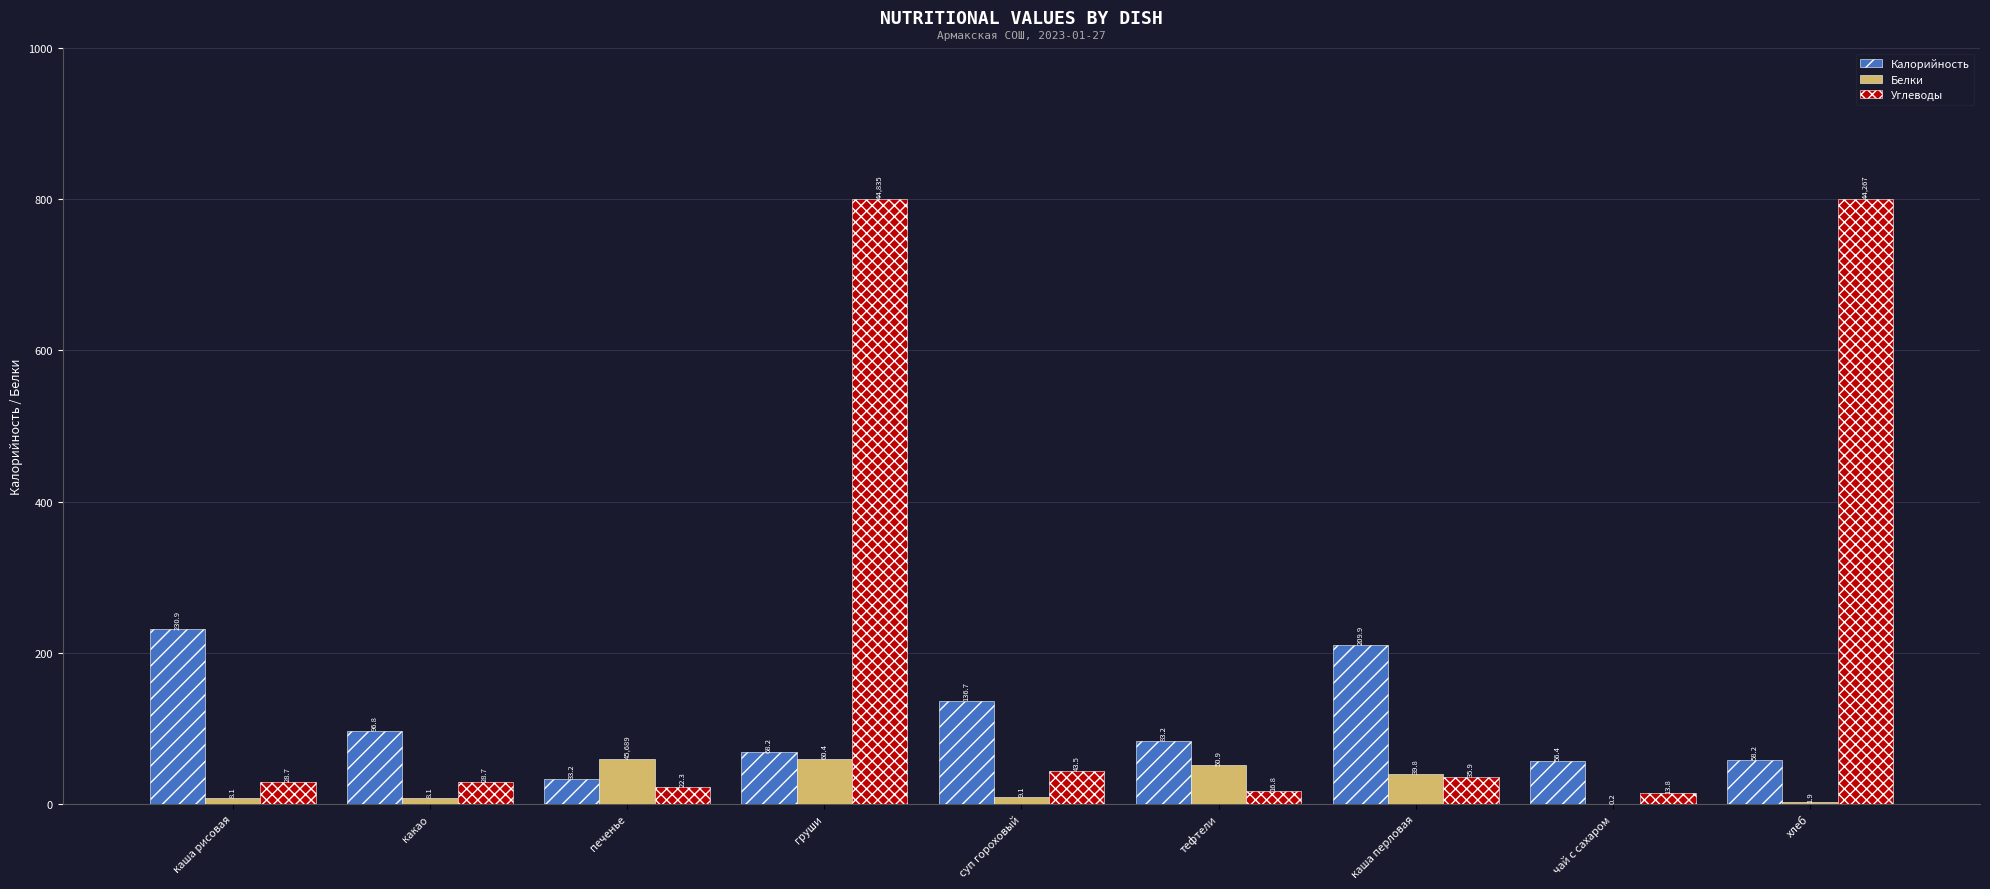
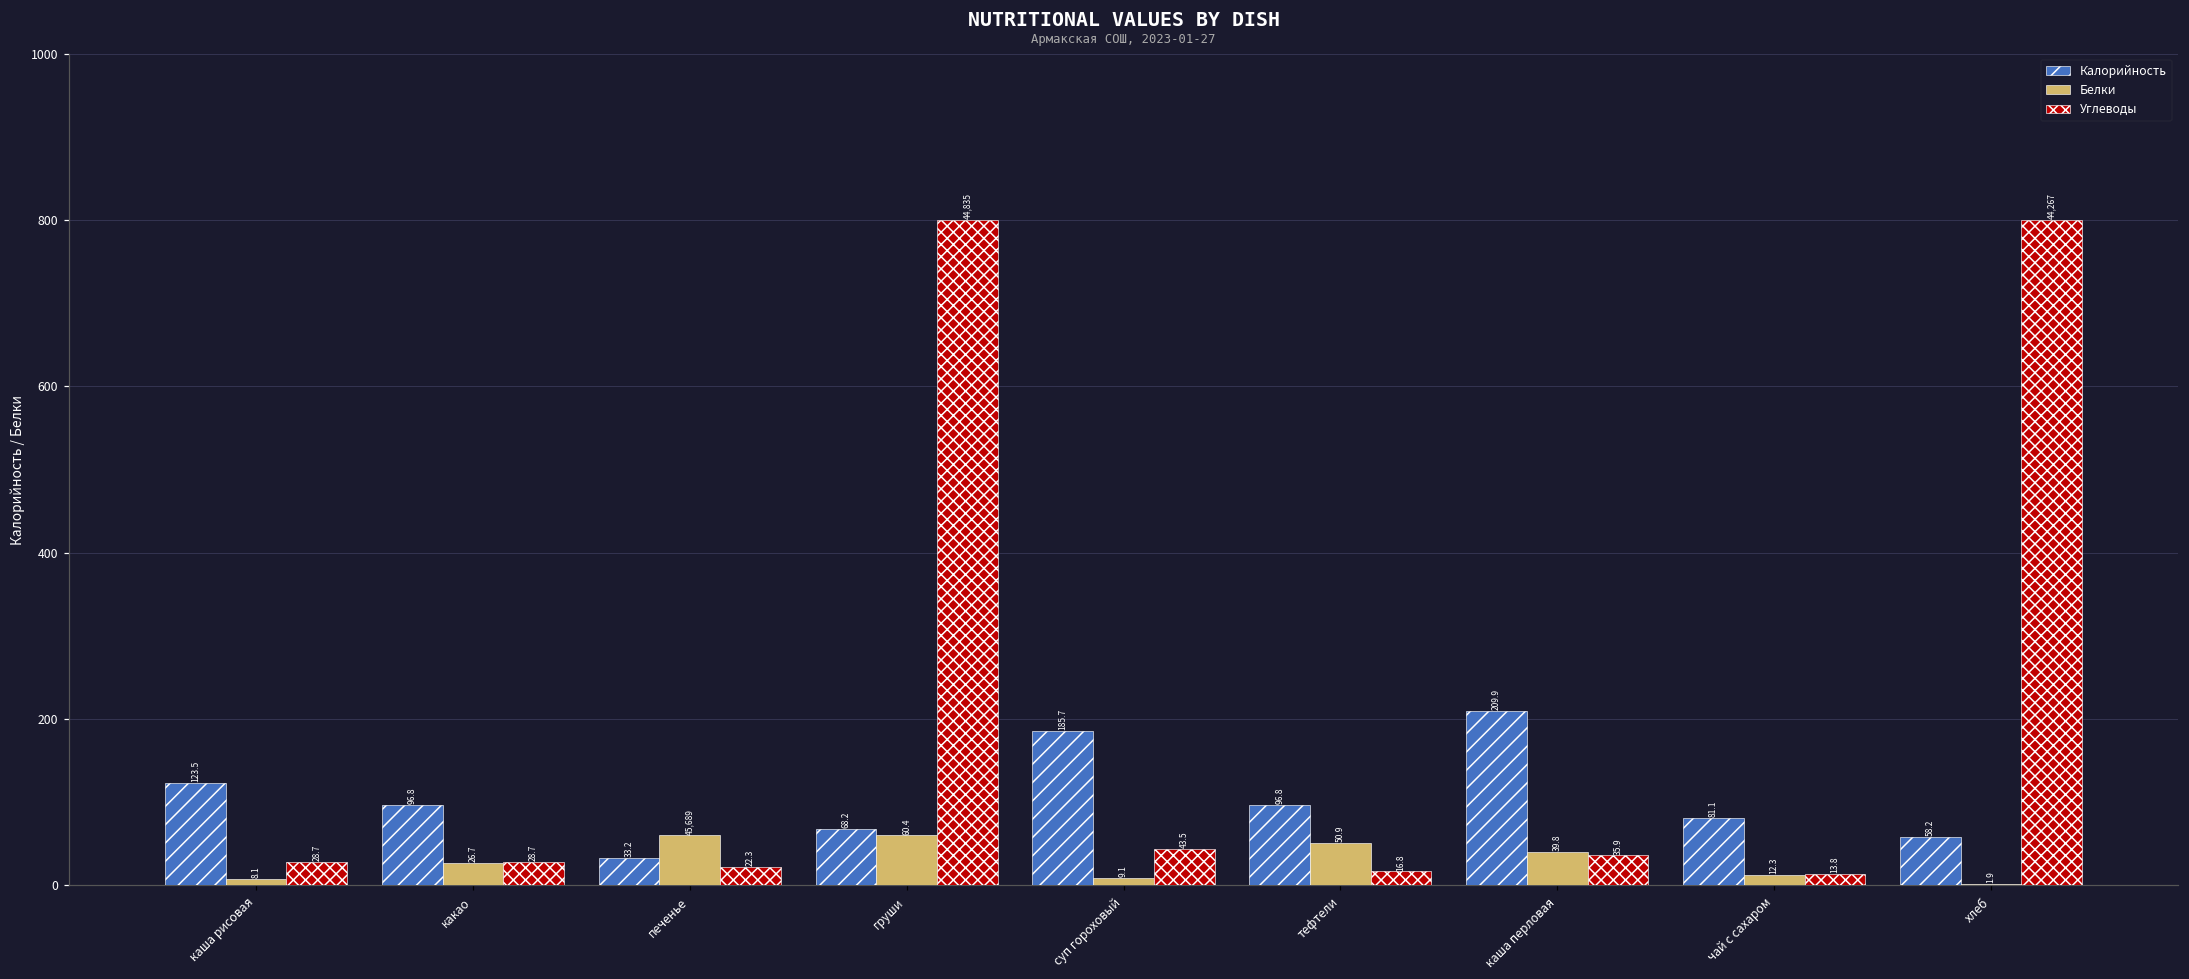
Калорийность, каша рисовая: 230.9 -> 123.5
Белки, какао: 8.1 -> 26.7
Калорийность, суп гороховый: 136.7 -> 185.7
Калорийность, тефтели: 83.2 -> 96.8
Калорийность, чай с сахаром: 56.4 -> 81.1
Белки, чай с сахаром: 0.2 -> 12.3
